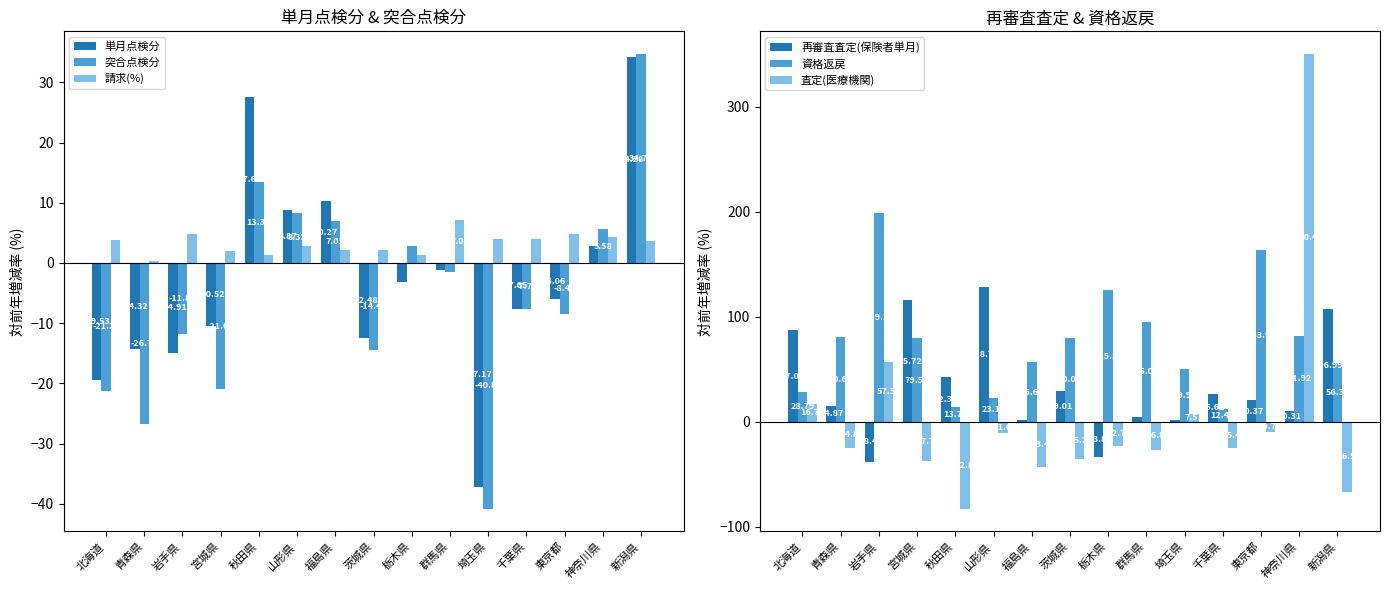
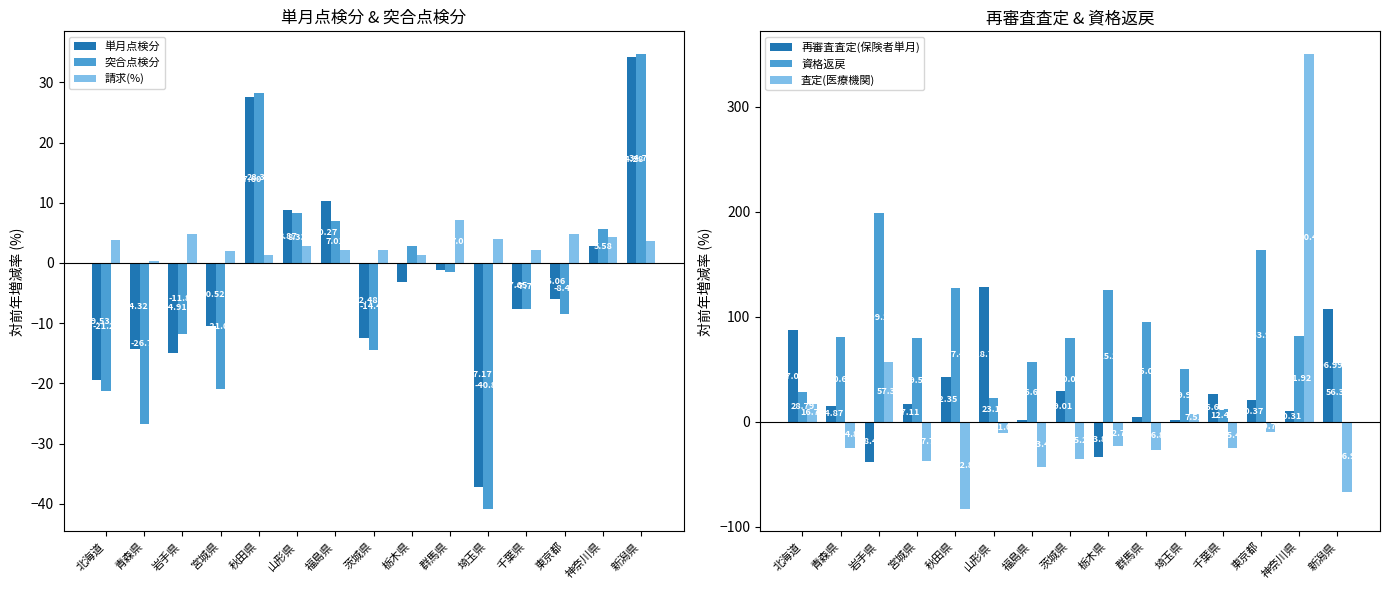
単月点検分 & 突合点検分, 突合点検分, 秋田県: 13.36 -> 28.30
単月点検分 & 突合点検分, 請求(%), 千葉県: 4 -> 2
再審査査定 & 資格返戻, 再審査査定(保険者単月), 宮城県: 115.72 -> 17.11
再審査査定 & 資格返戻, 資格返戻, 秋田県: 14 -> 127
